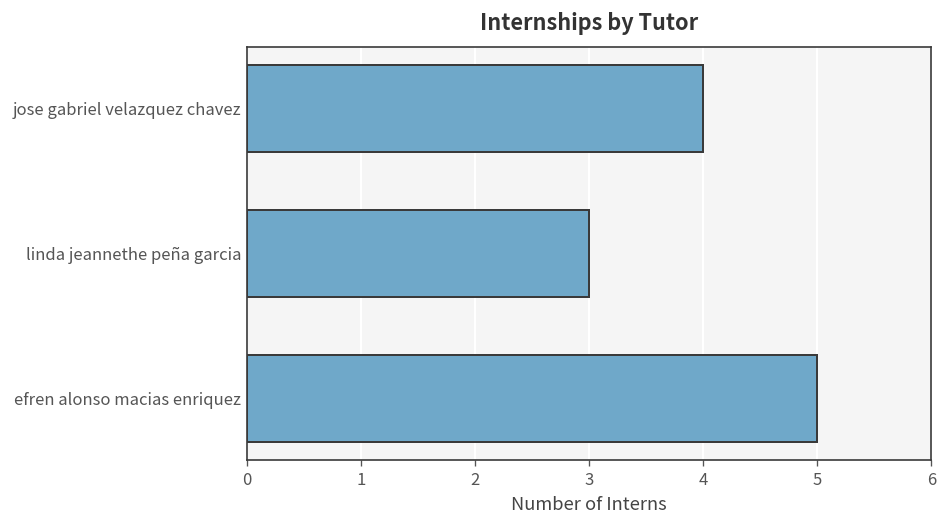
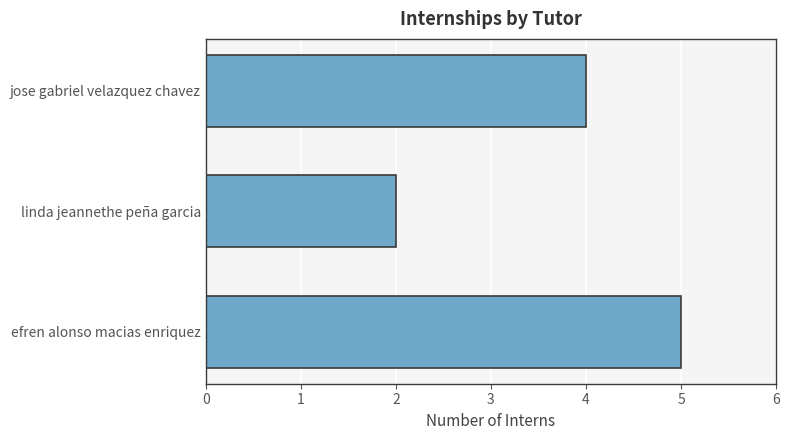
linda jeannethe peña garcia: 3 -> 2
